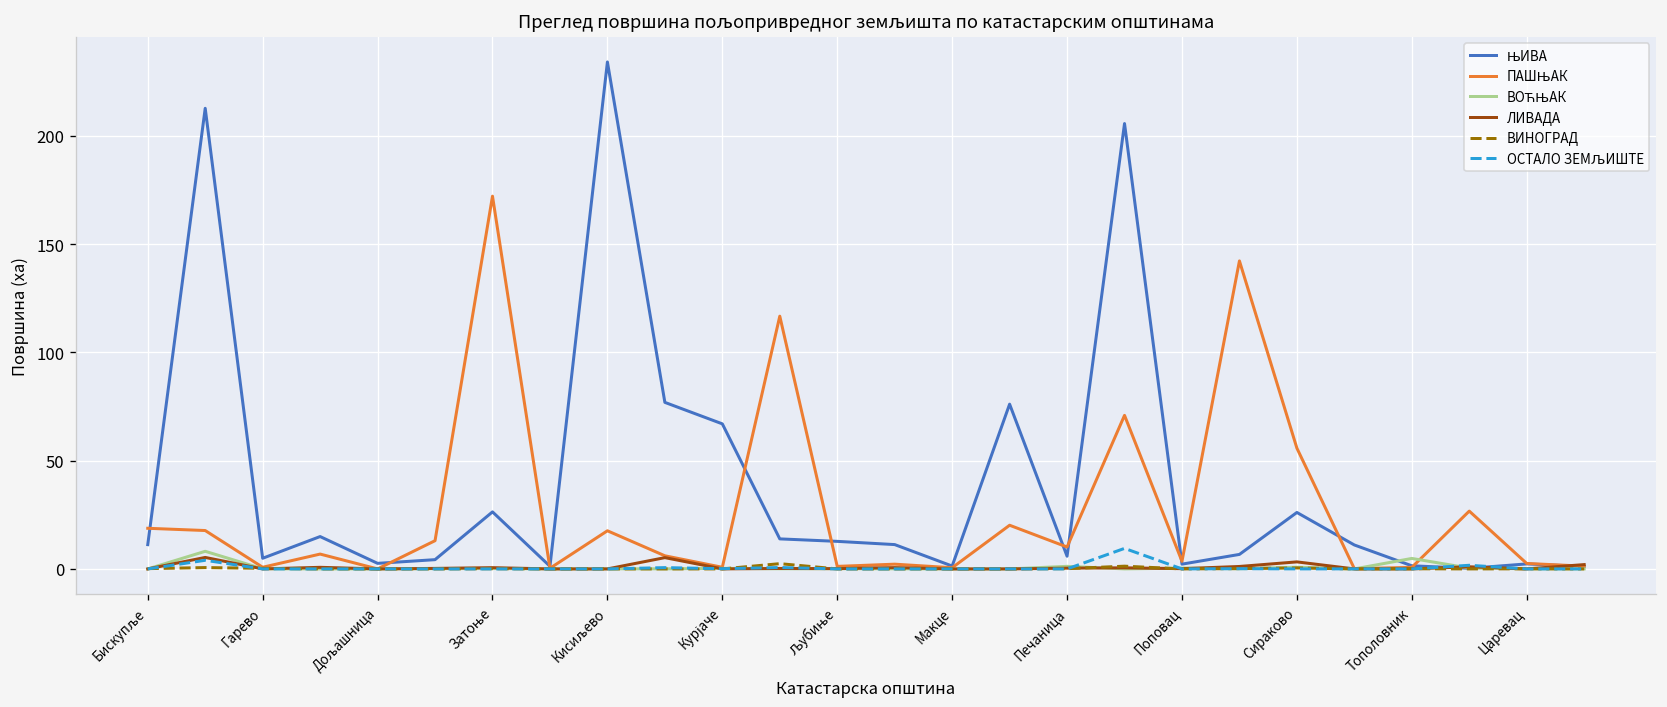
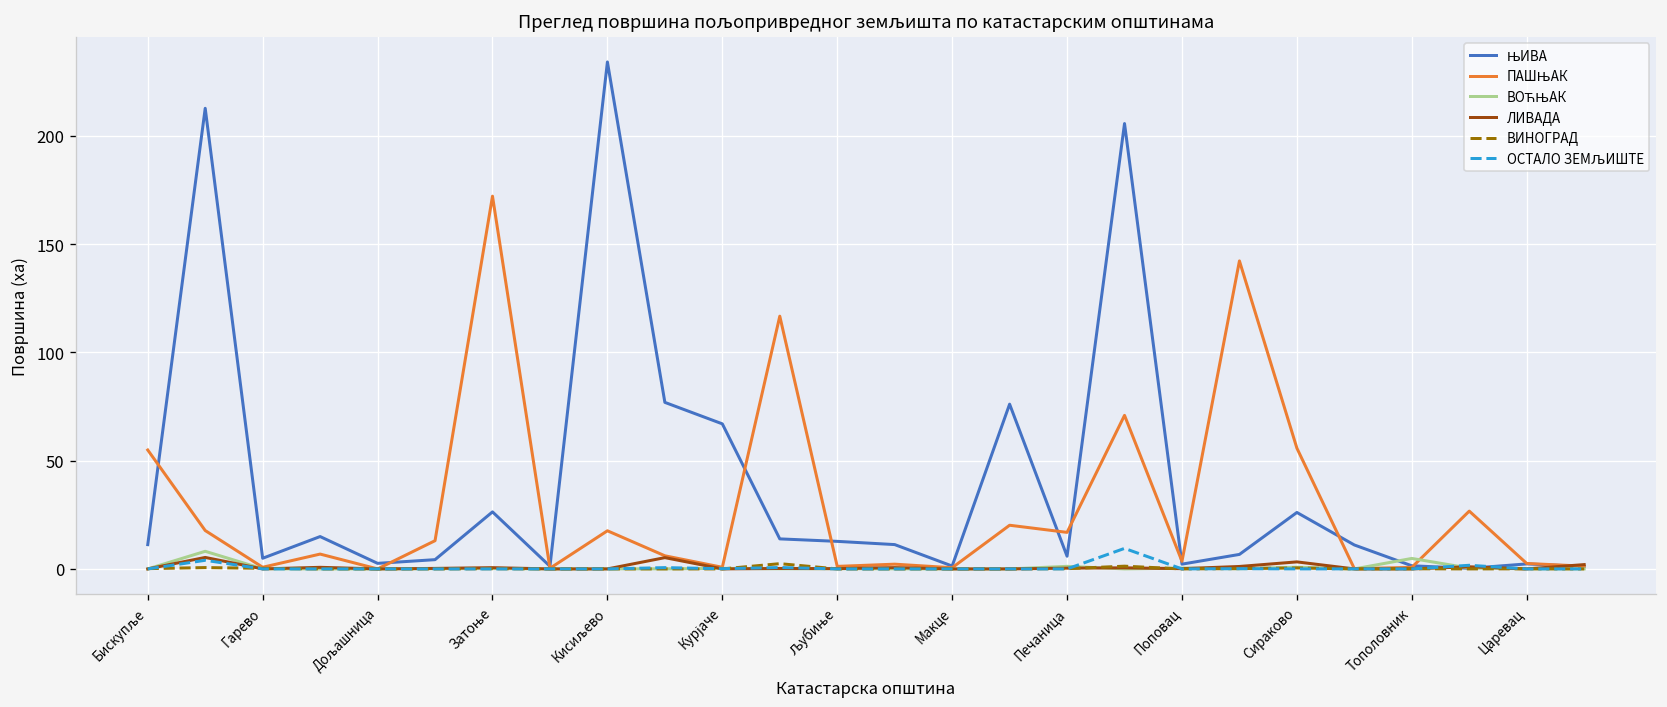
ПАШЊАК, Бискупље: 19 -> 55
ПАШЊАК, Печаница: 10 -> 17
